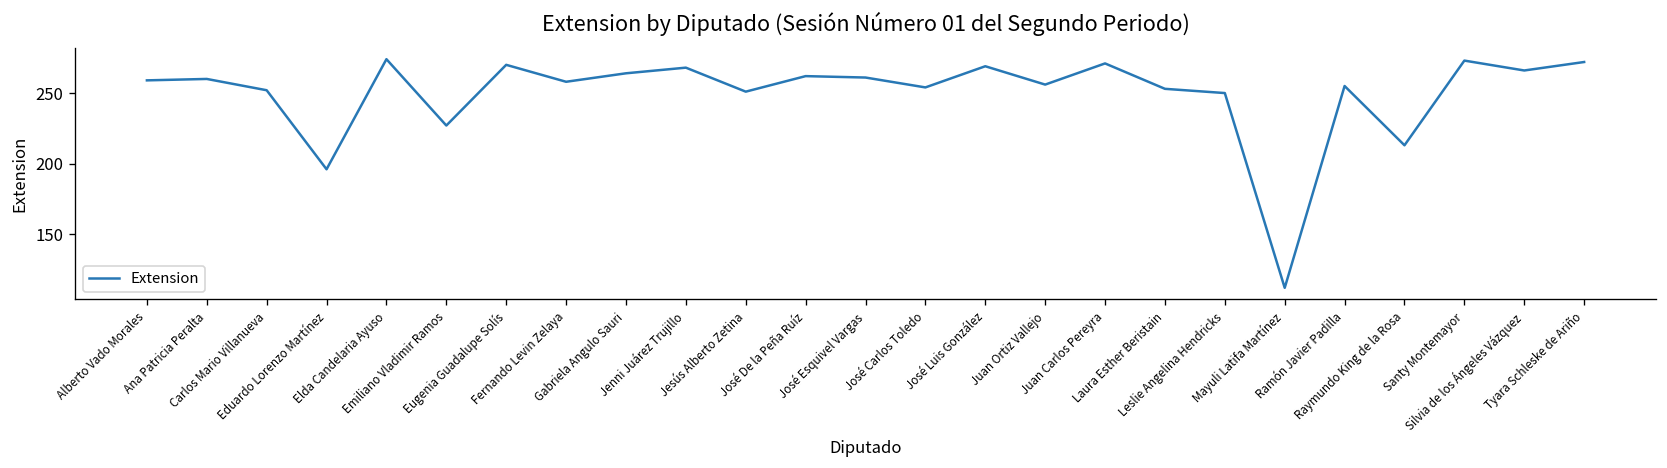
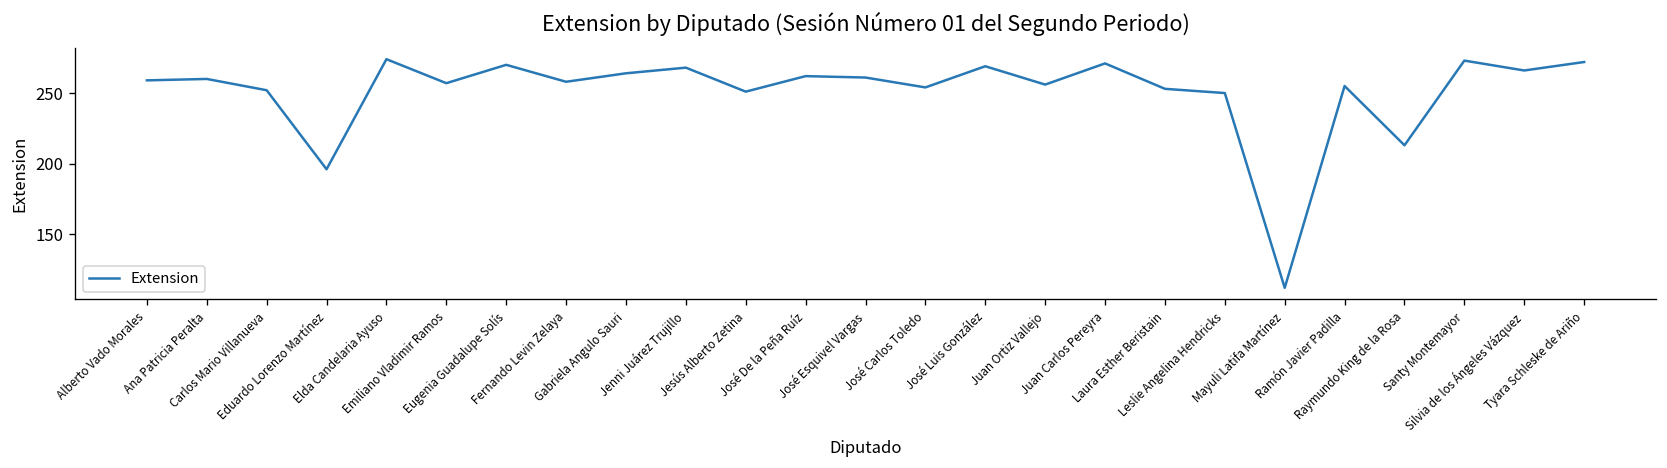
Emiliano Vladimir Ramos: 227 -> 257
